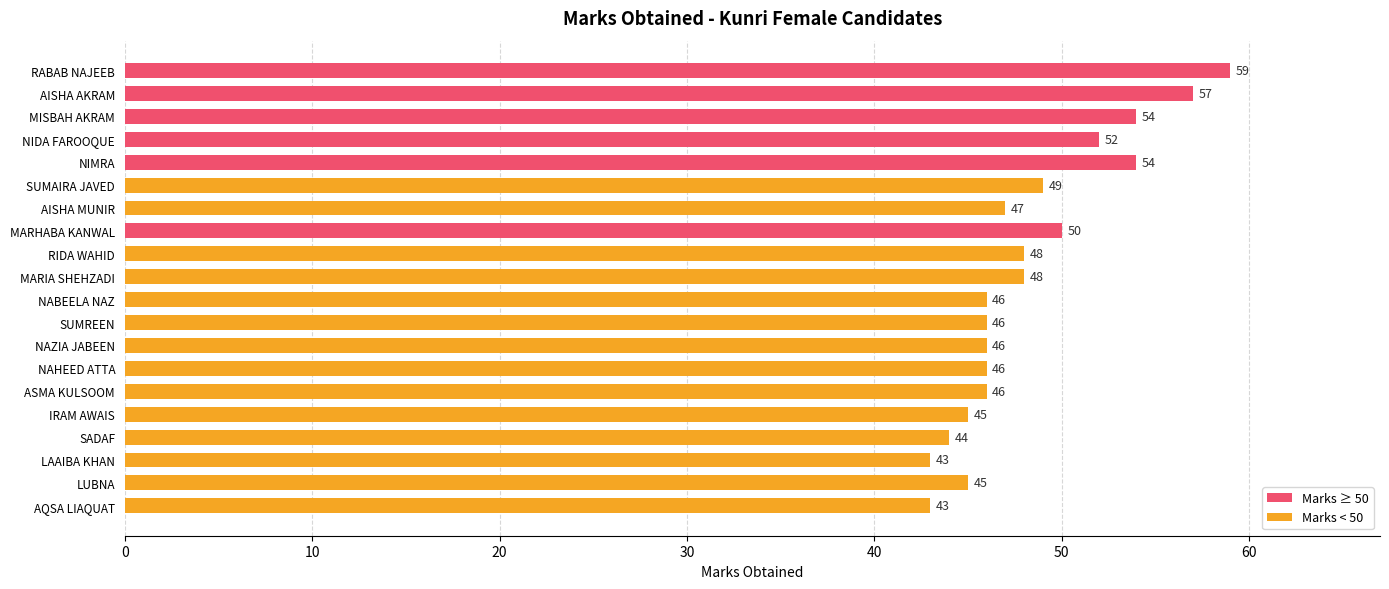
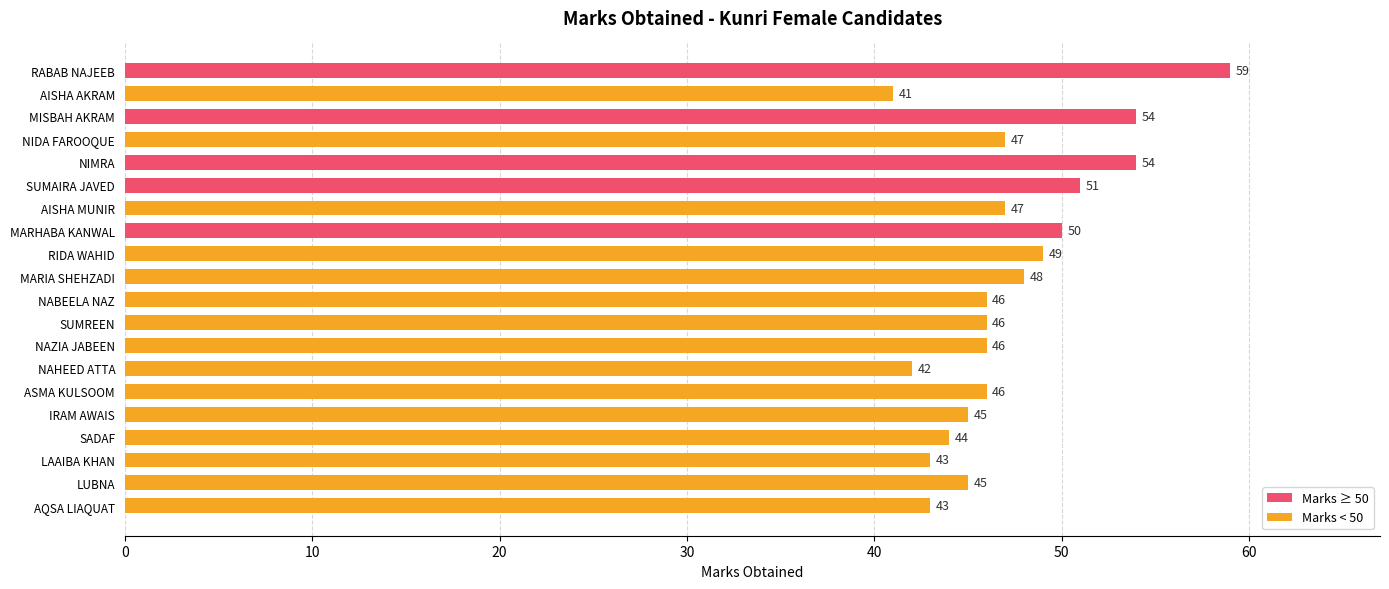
AISHA AKRAM: 57 -> 41
NIDA FAROOQUE: 52 -> 47
SUMAIRA JAVED: 49 -> 51
RIDA WAHID: 48 -> 49
NAHEED ATTA: 46 -> 42
